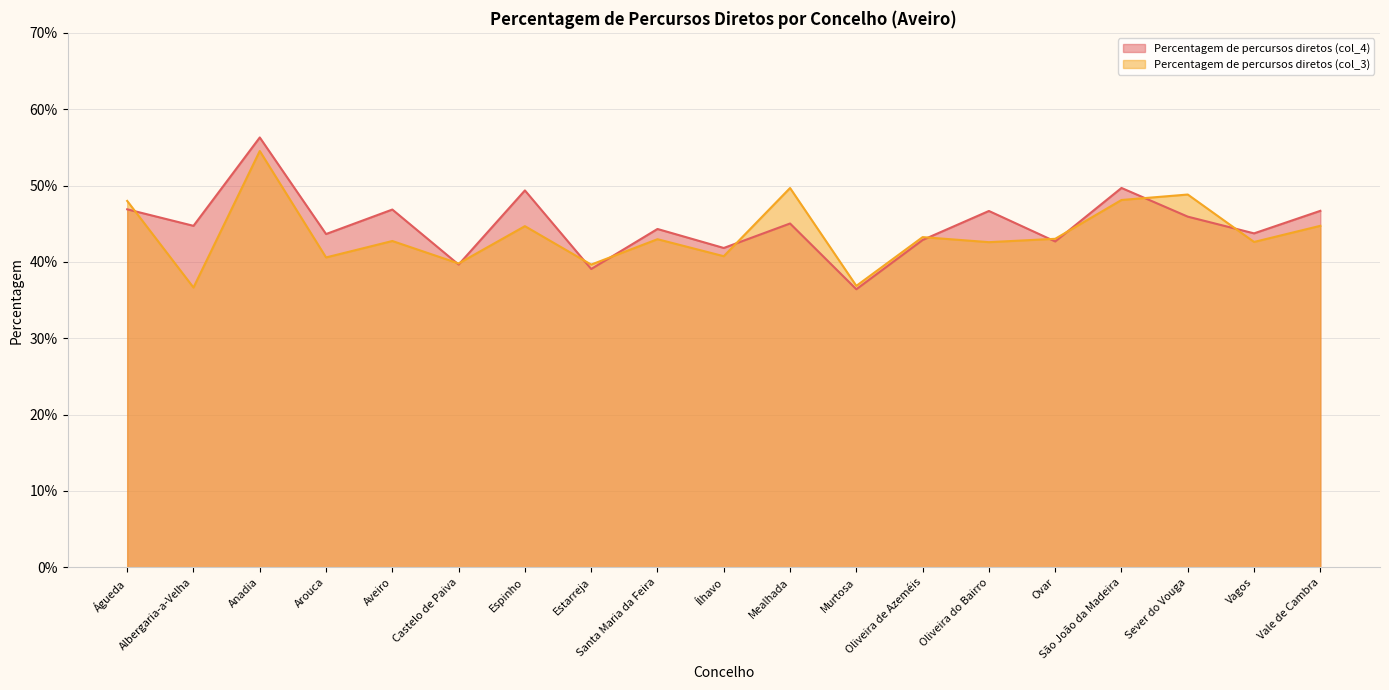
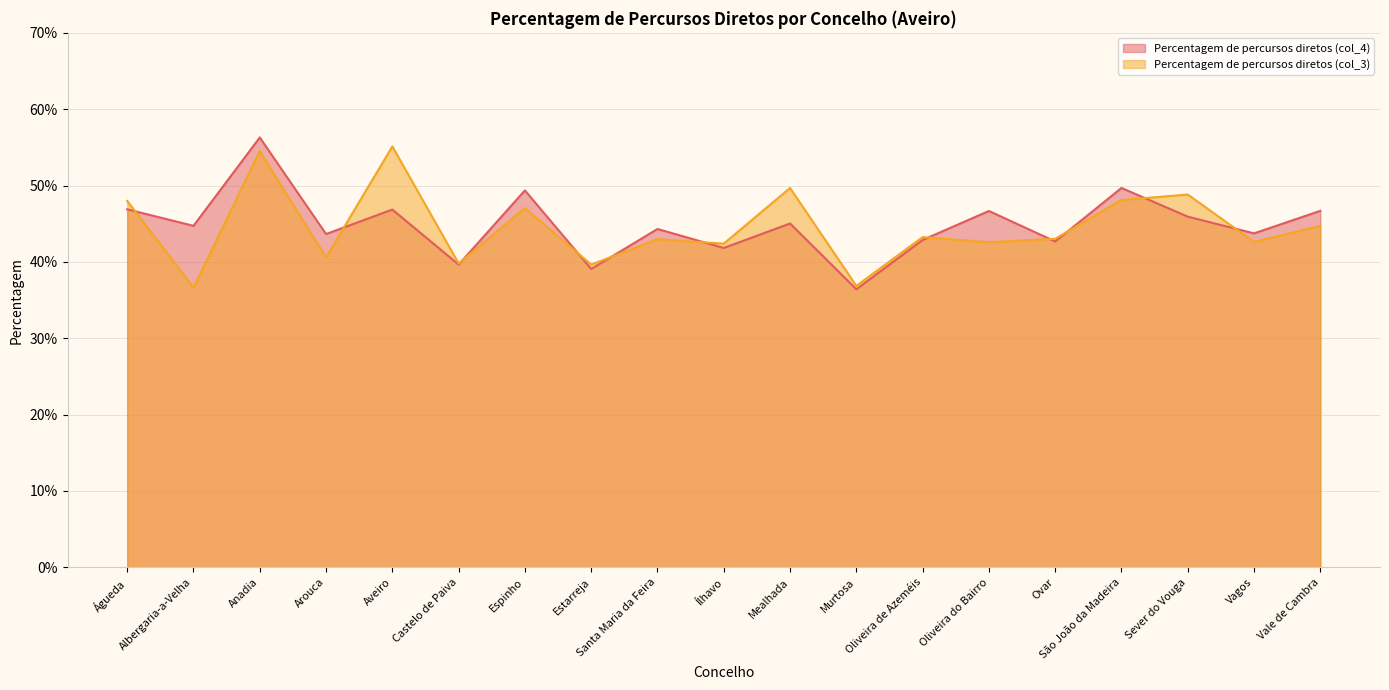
Percentagem de percursos diretos (col_3), Aveiro: 43% -> 55%
Percentagem de percursos diretos (col_3), Espinho: 45% -> 47%
Percentagem de percursos diretos (col_3), Ílhavo: 41% -> 42%
